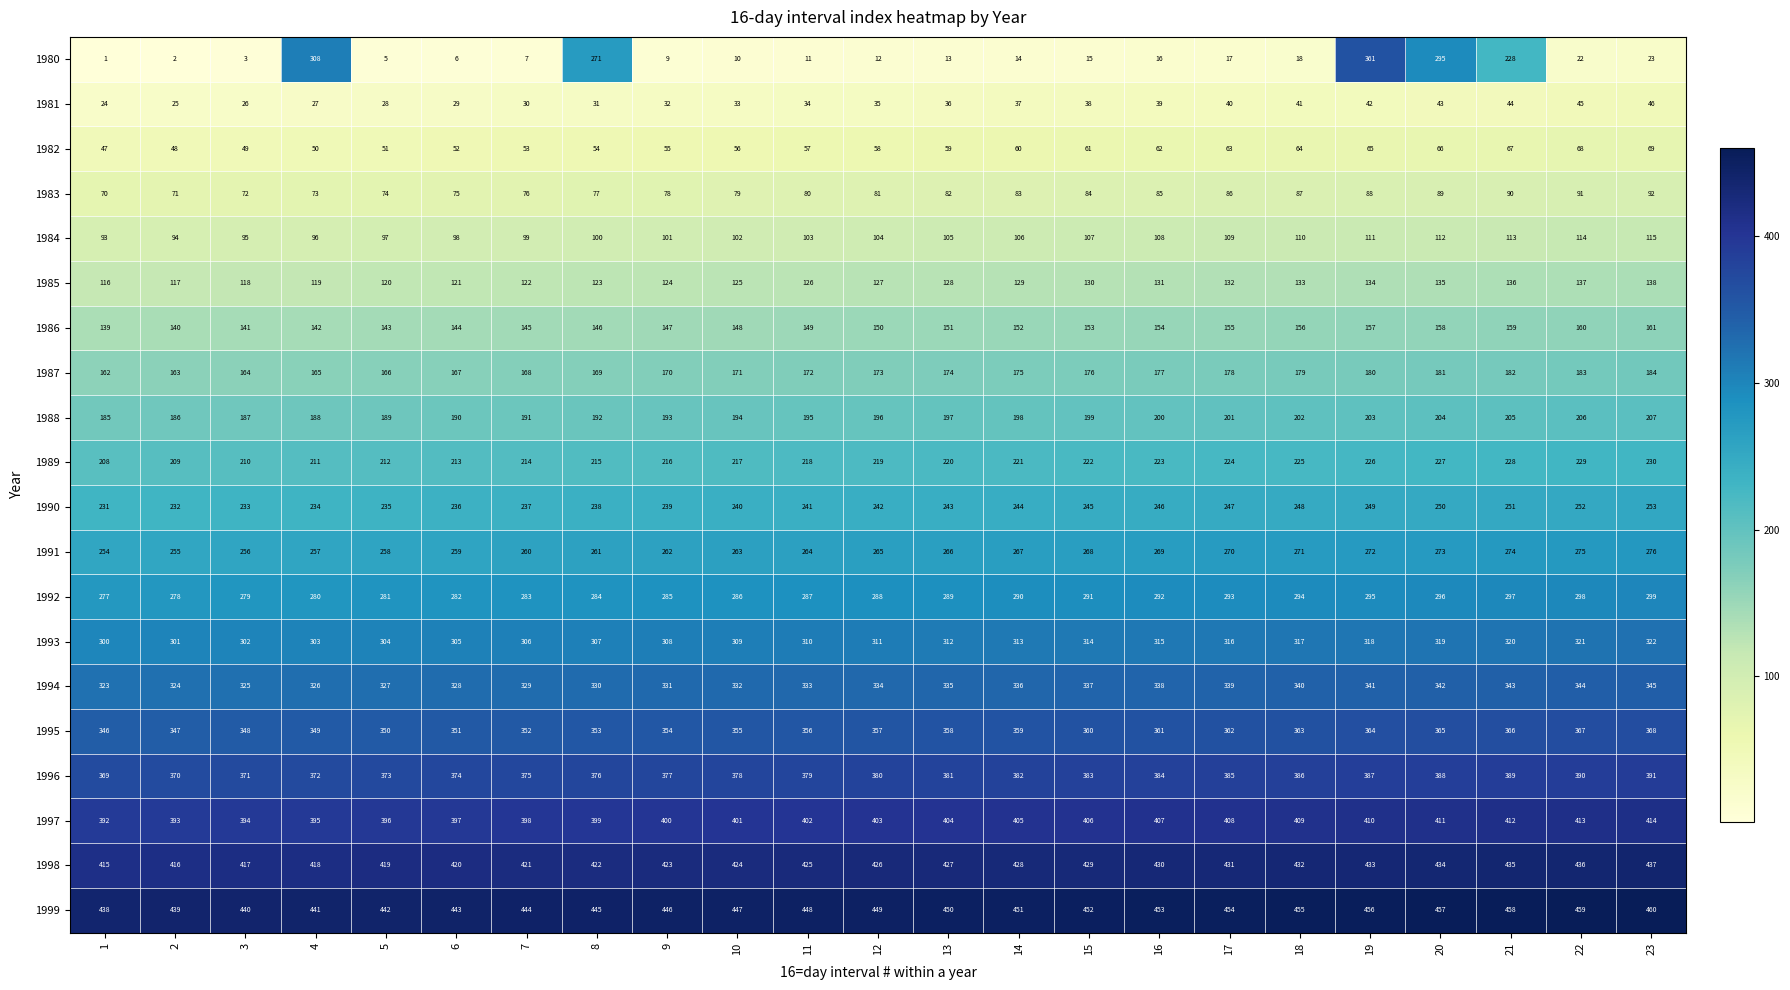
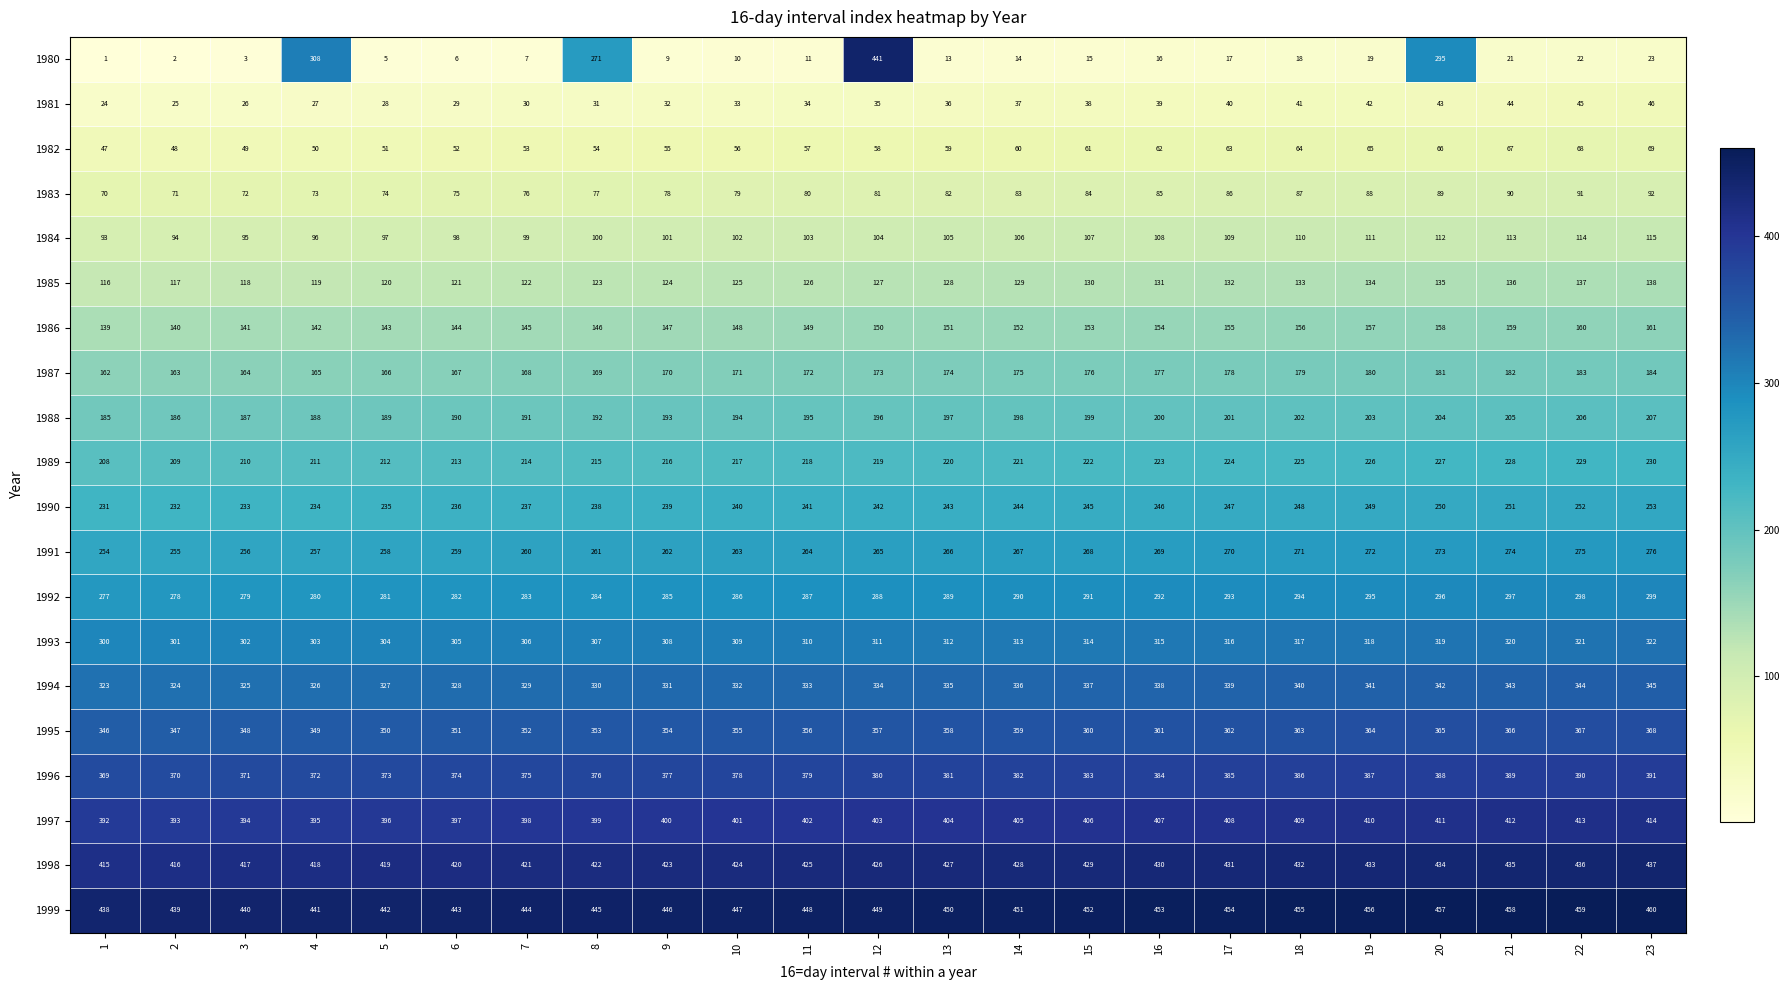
1980, 12: 12 -> 441
1980, 19: 361 -> 19
1980, 21: 228 -> 21
